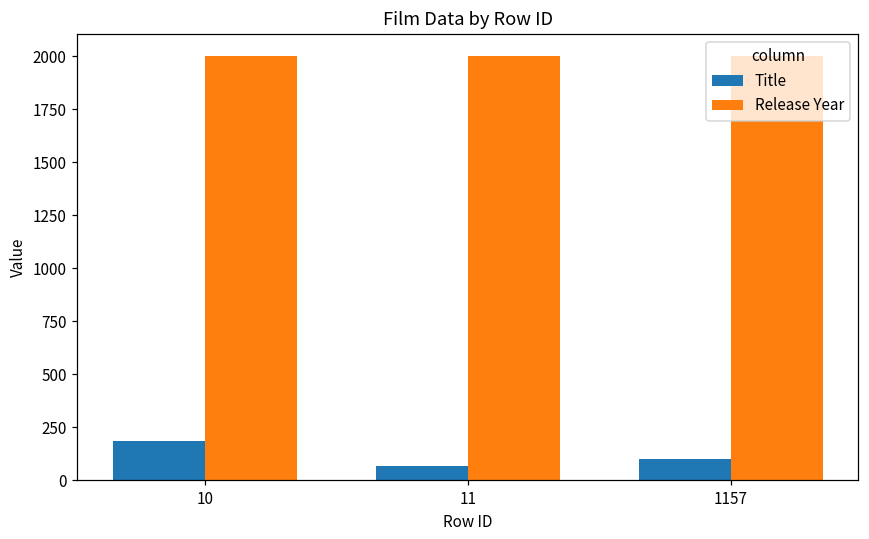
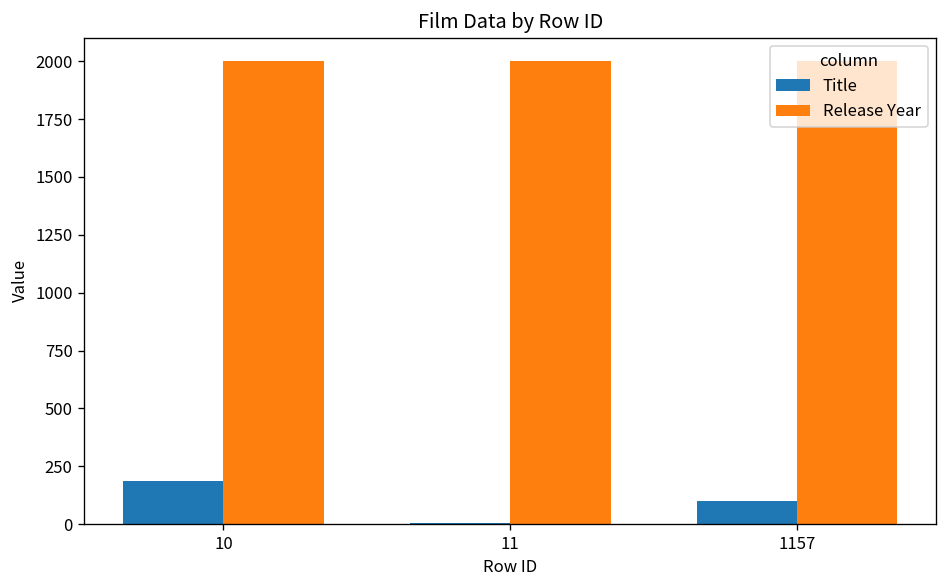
Title, 11: 70 -> 0
